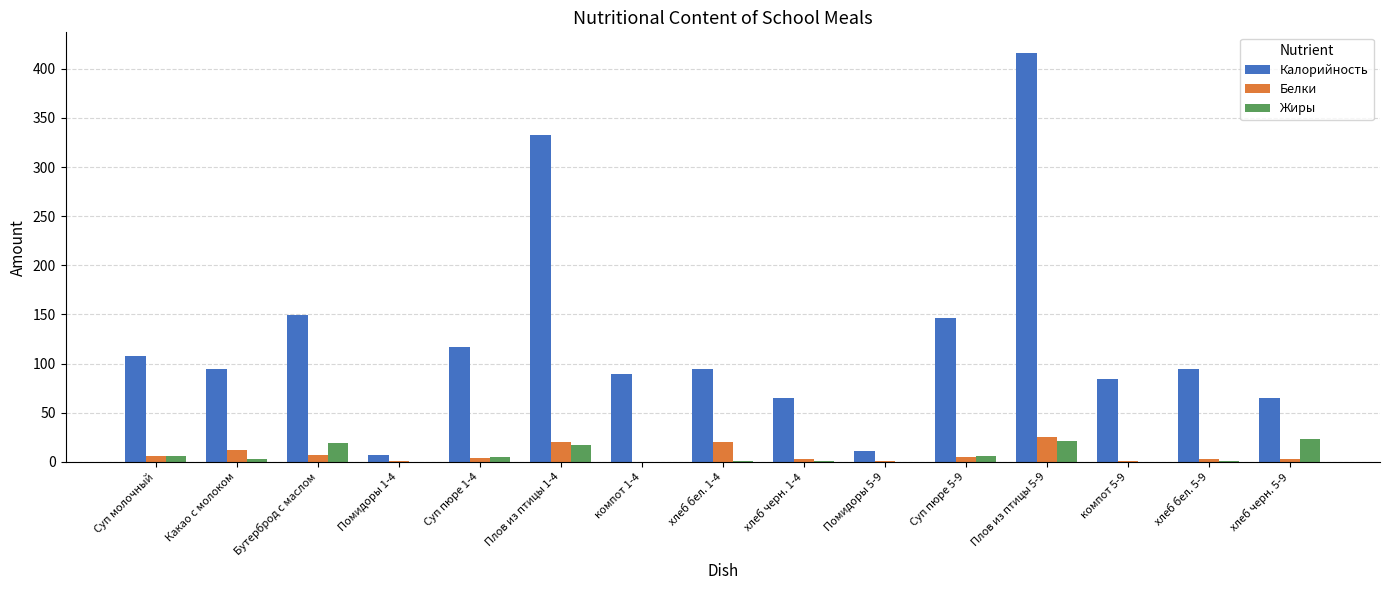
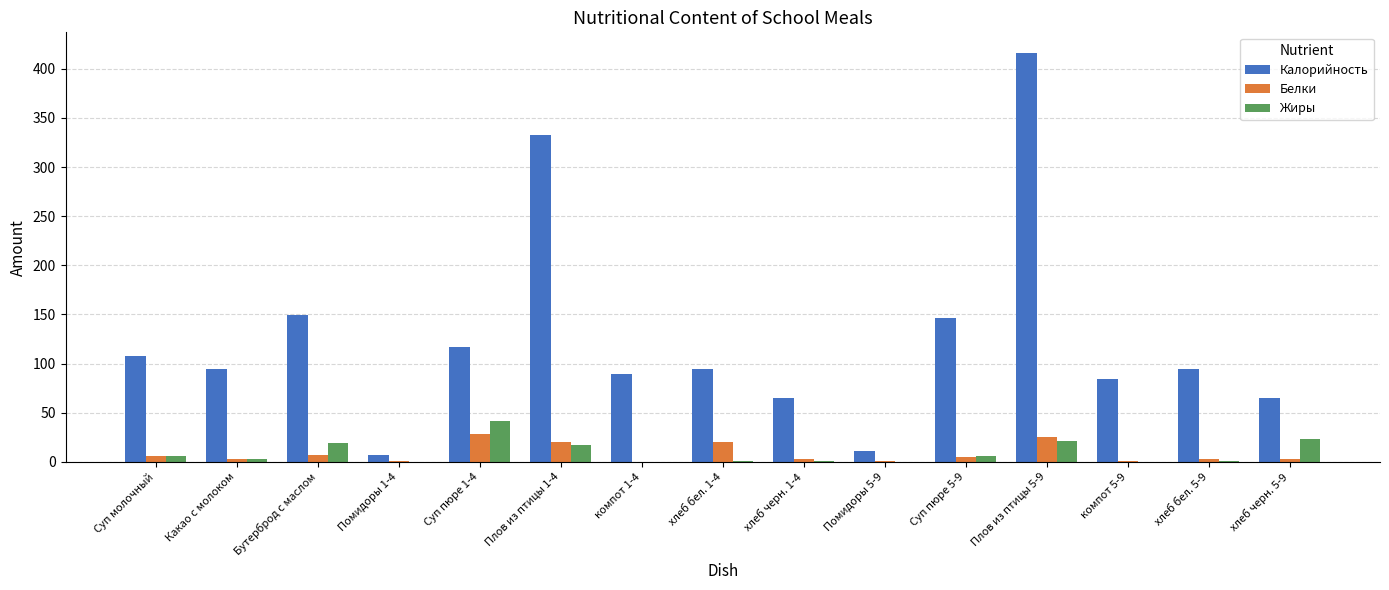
Белки, Какао с молоком: 10 -> 0
Белки, Суп пюре 1-4: 0 -> 30
Жиры, Суп пюре 1-4: 0 -> 40
